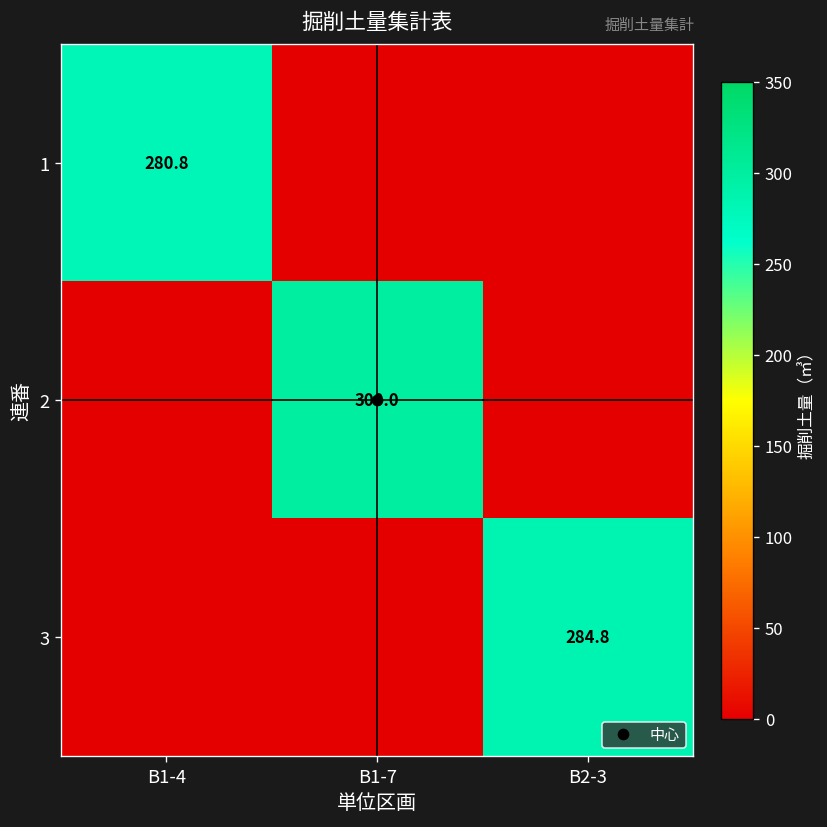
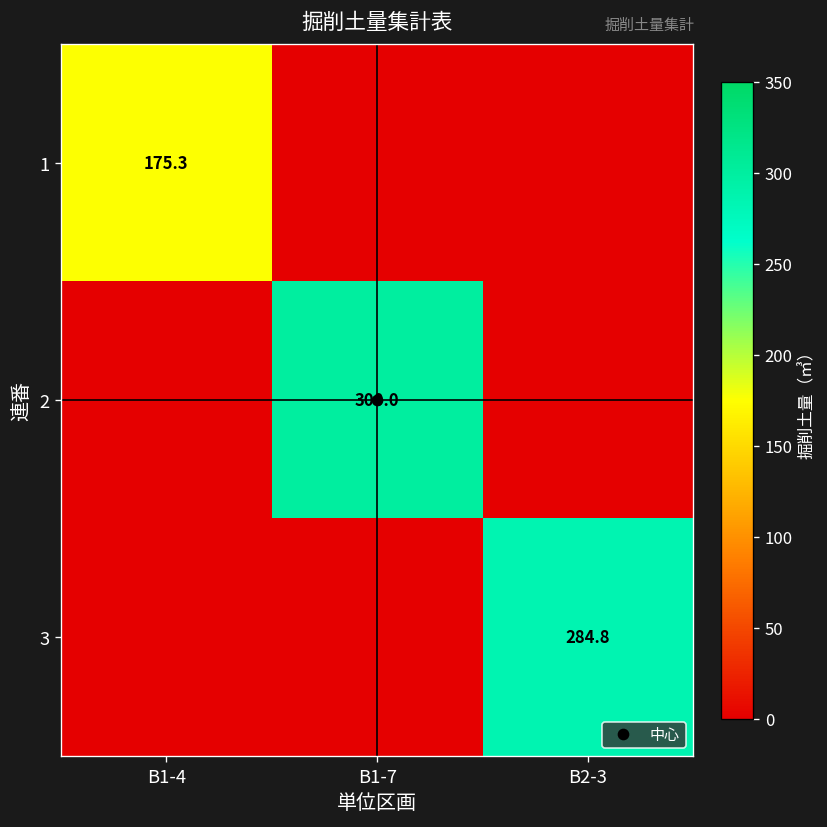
1, B1-4: 280.8 -> 175.3
